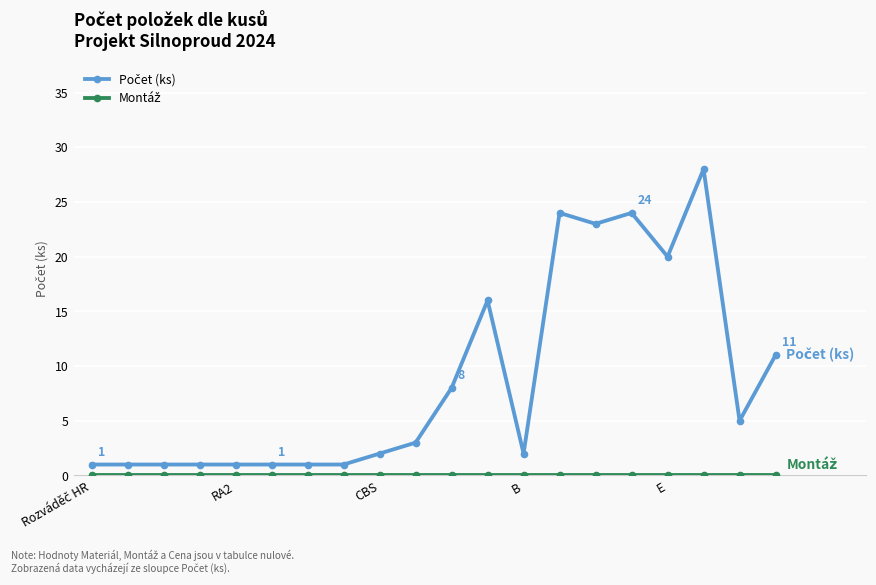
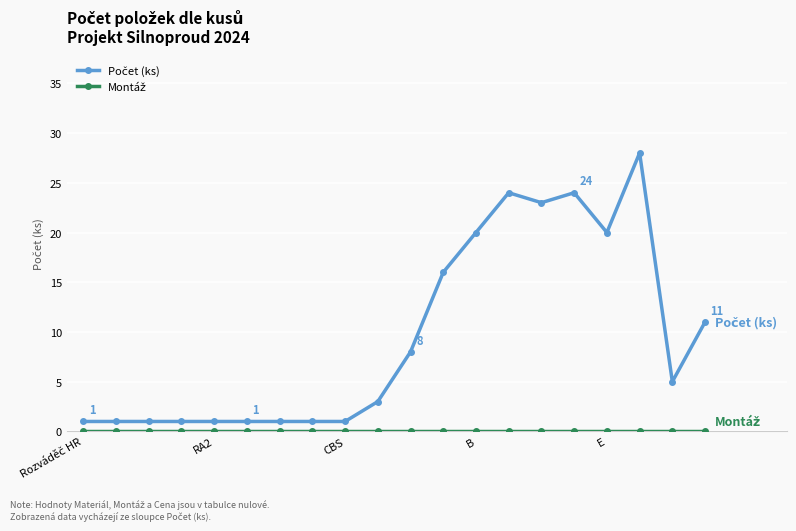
Počet (ks), CBS: 2 -> 1
Počet (ks), B: 2 -> 20
